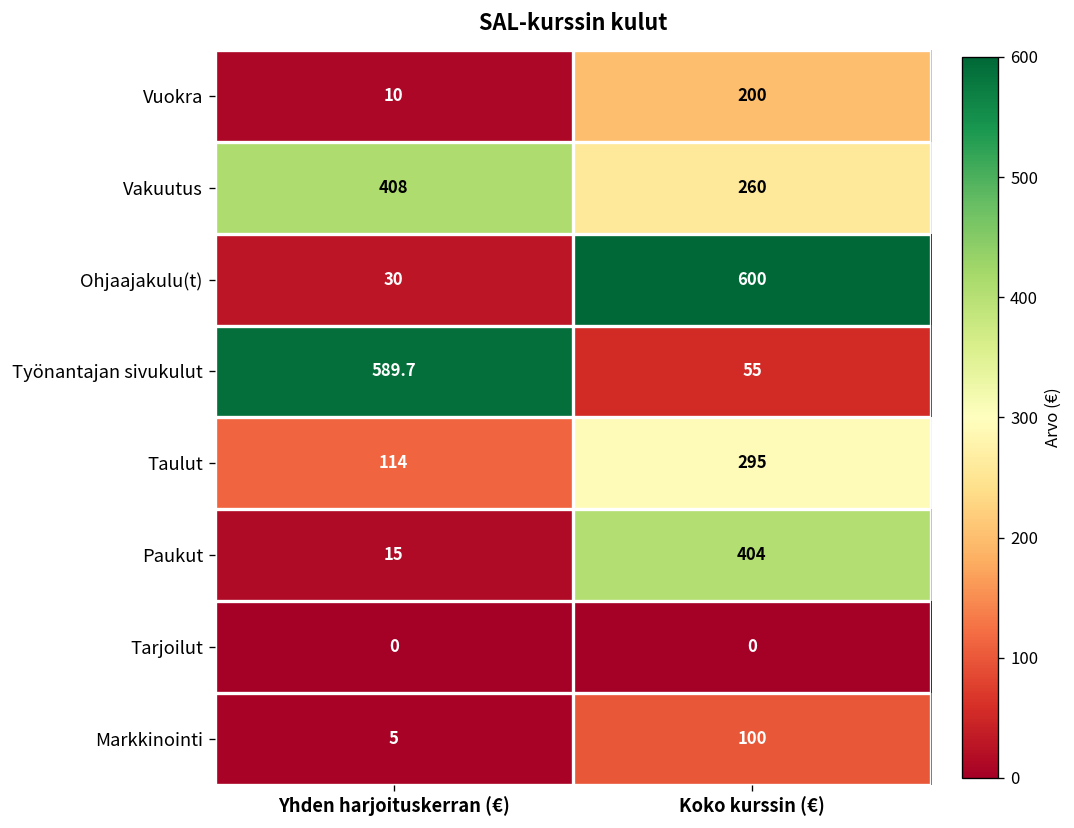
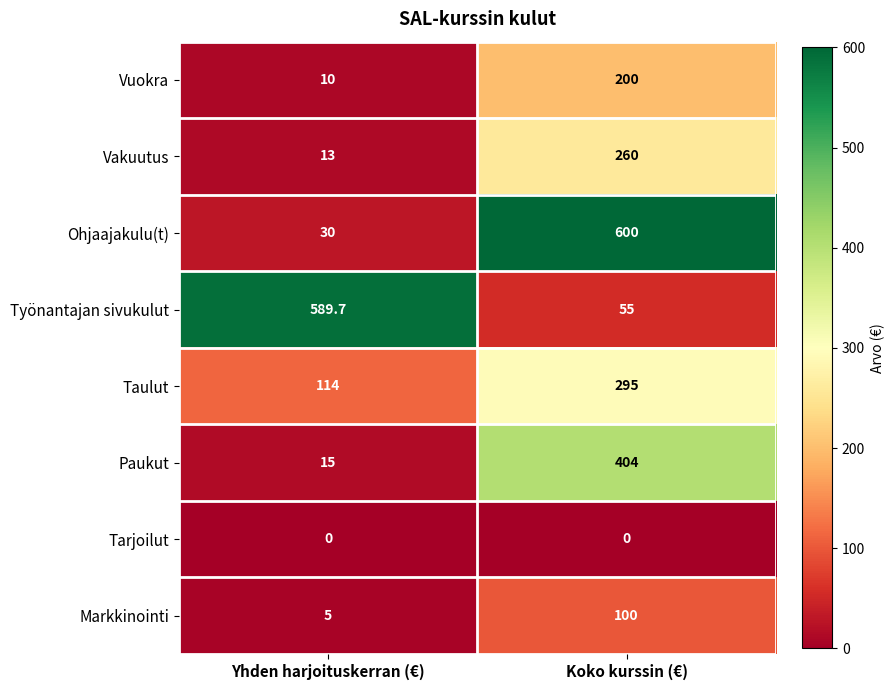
Vakuutus, Yhden harjoituskerran (€): 408 -> 13
